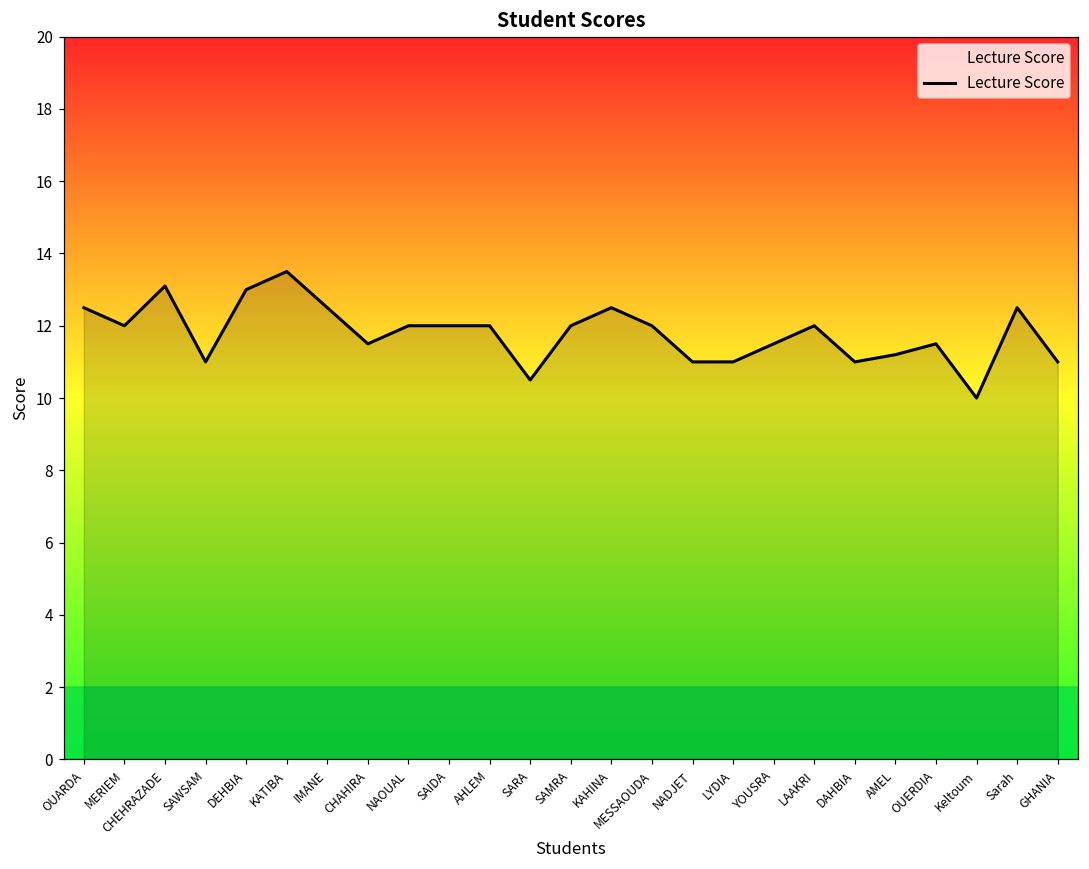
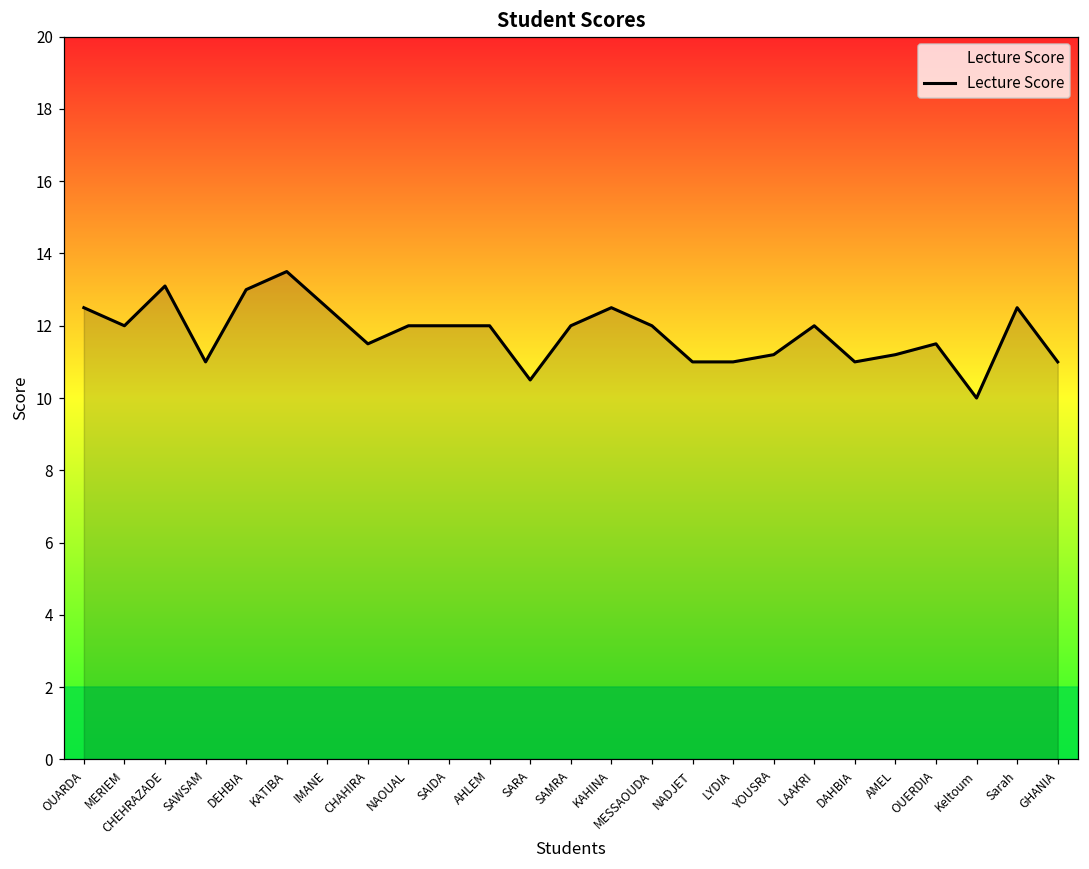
YOUSRA: 11.5 -> 11.2
